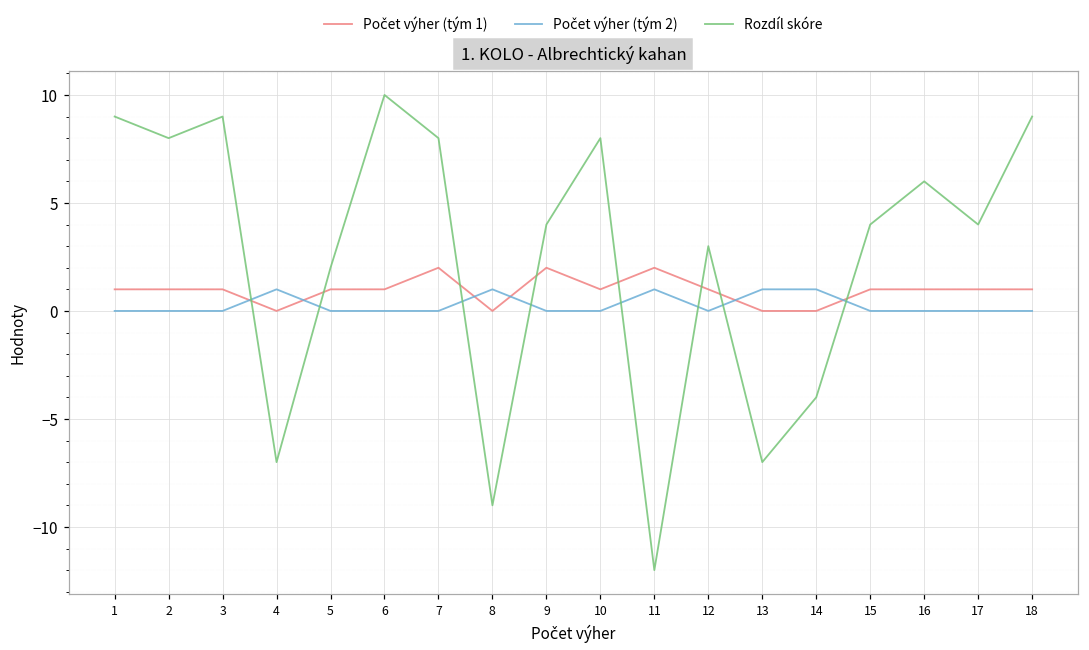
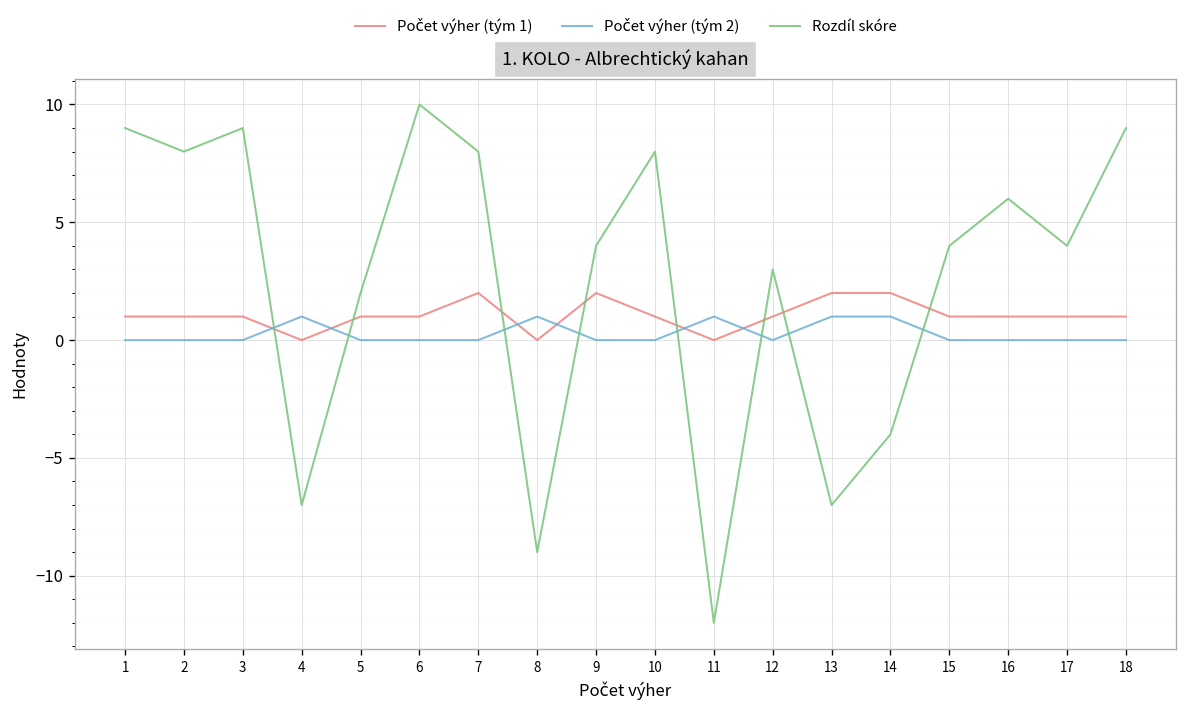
Počet výher (tým 1), 11: 2 -> 0
Počet výher (tým 1), 13: 0 -> 2
Počet výher (tým 1), 14: 0 -> 2
